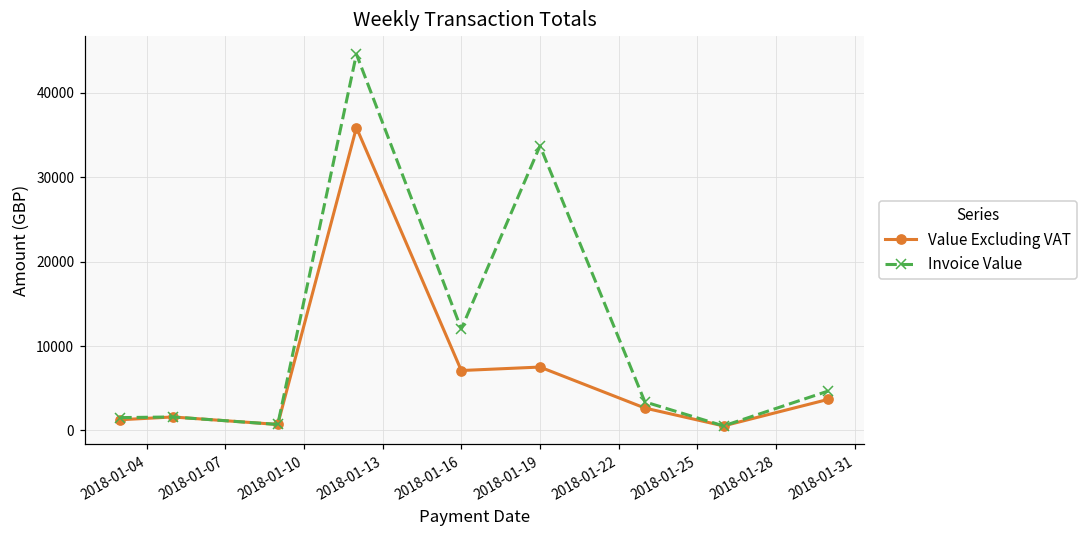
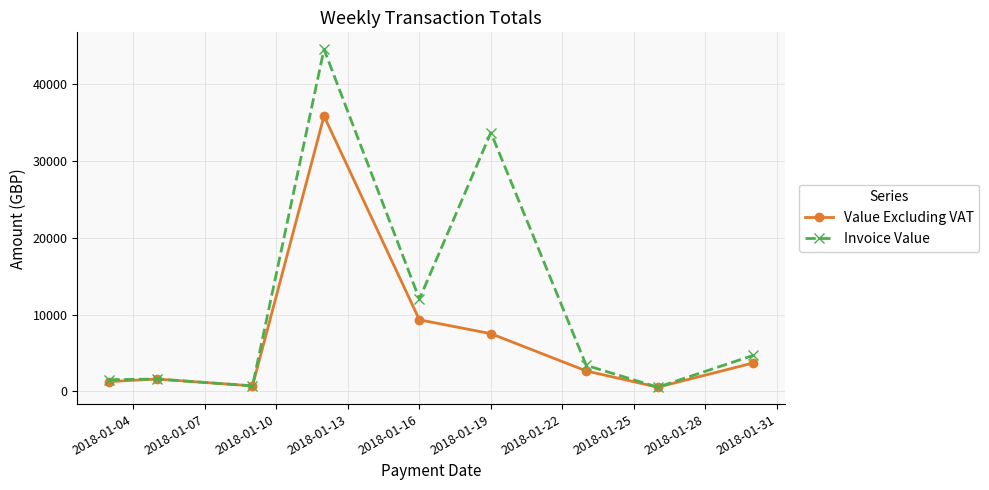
Value Excluding VAT, 2018-01-16: 7000 -> 9000
